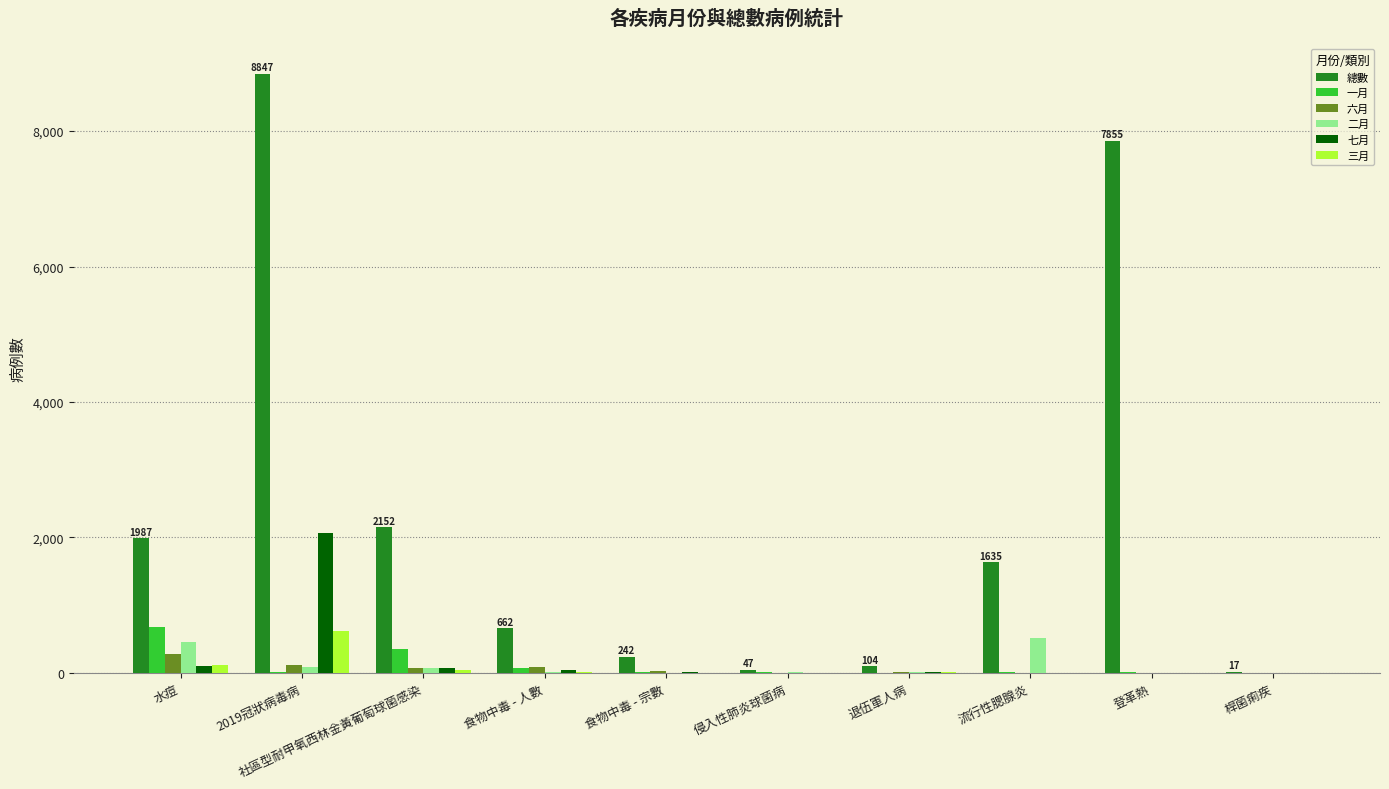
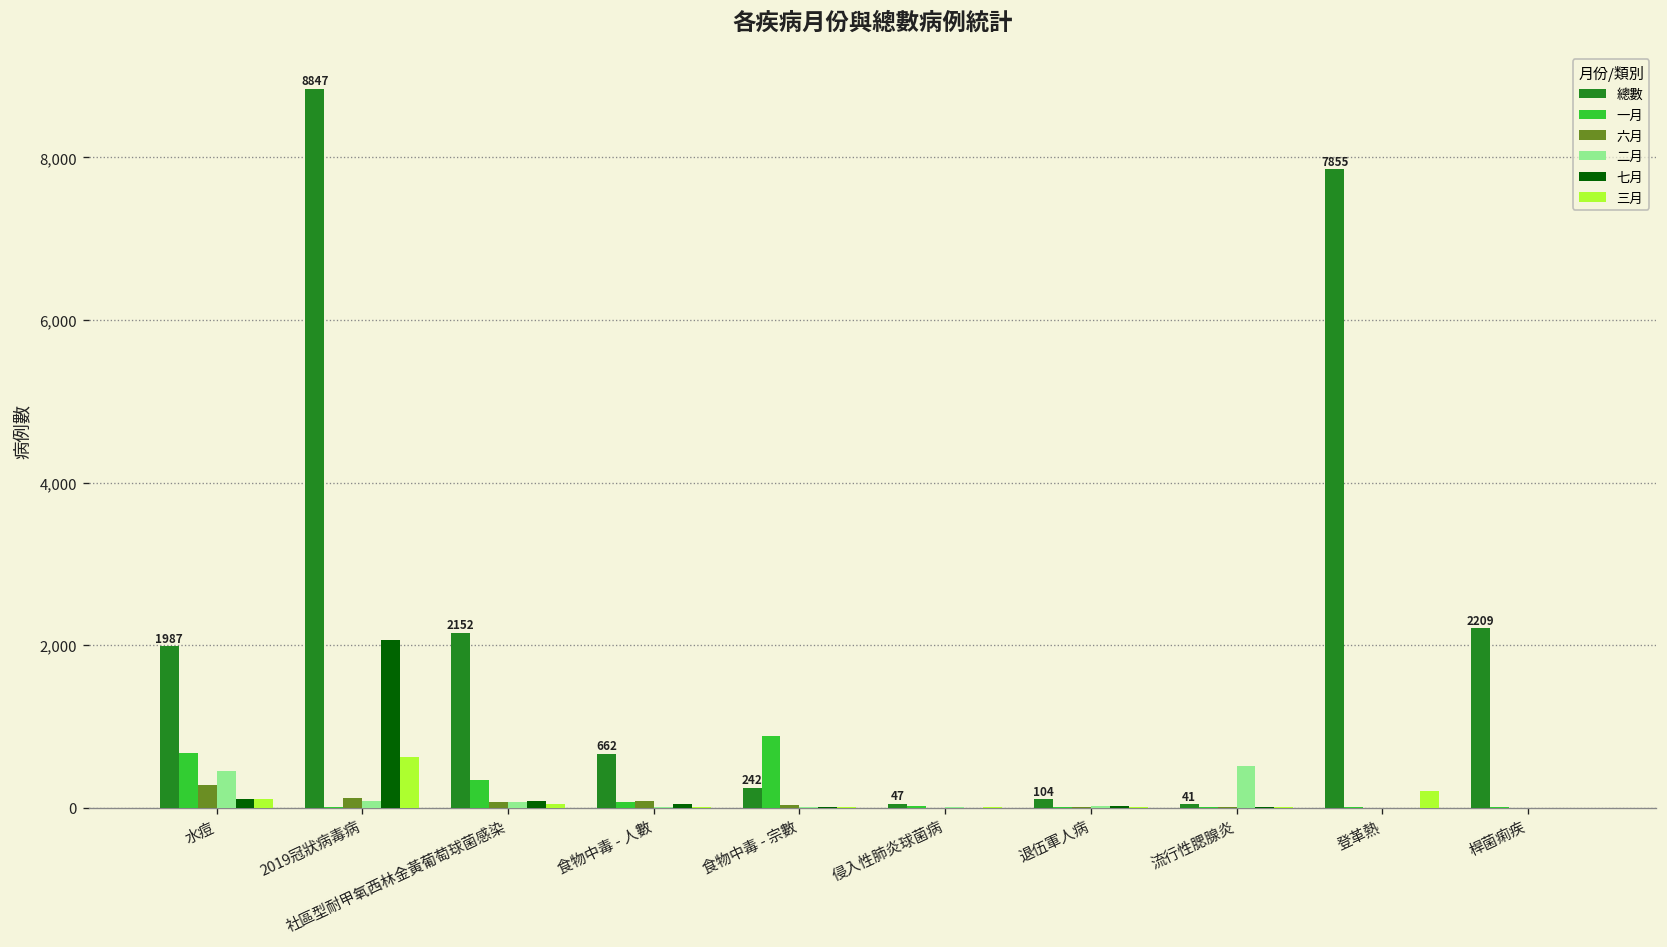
一月, 食物中毒 - 宗數: 0 -> 900
總數, 流行性腮腺炎: 1635 -> 41
三月, 登革熱: 0 -> 200
總數, 桿菌痢疾: 17 -> 2209
